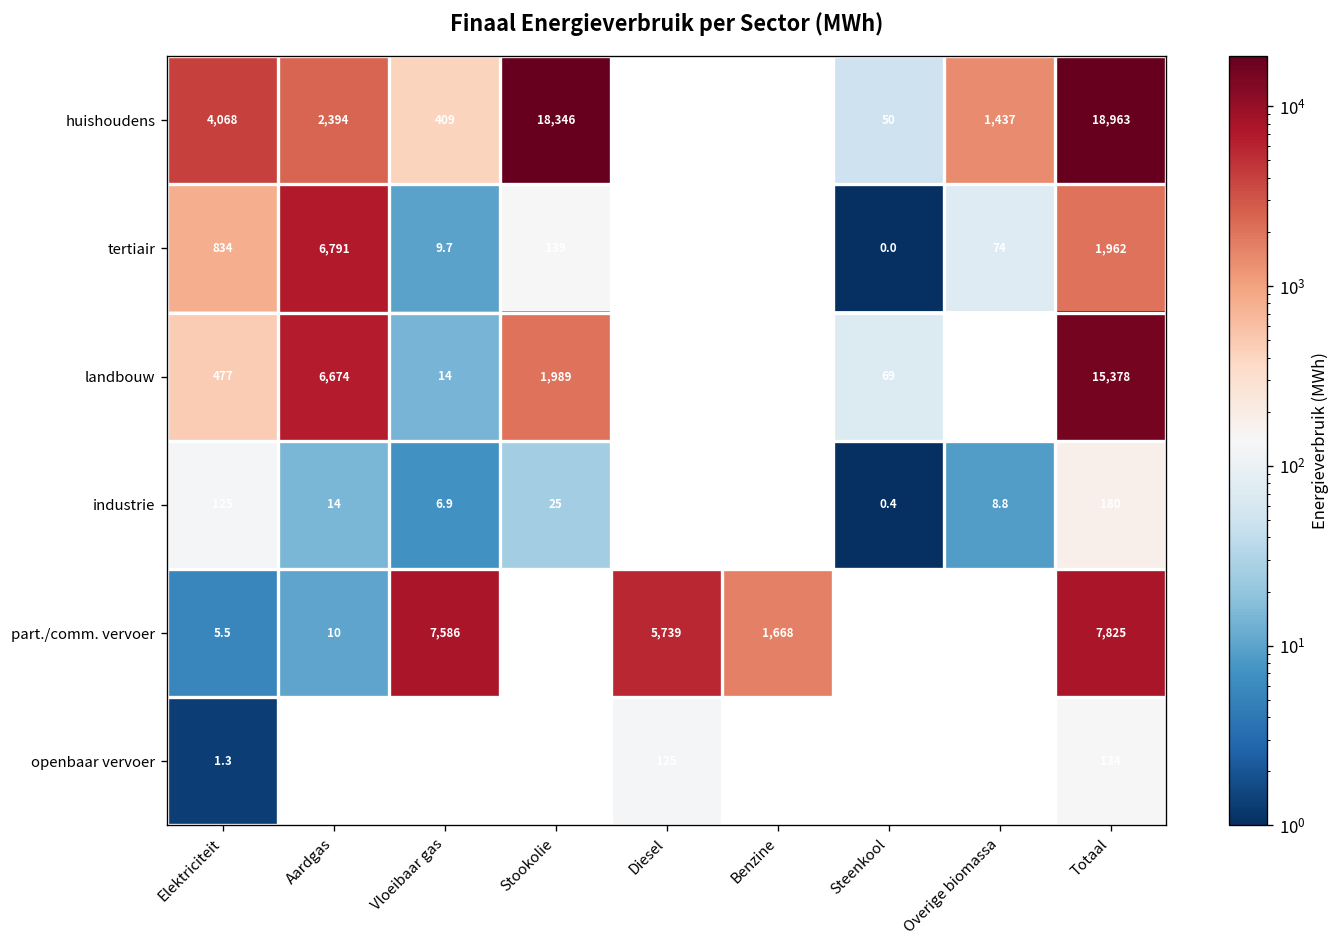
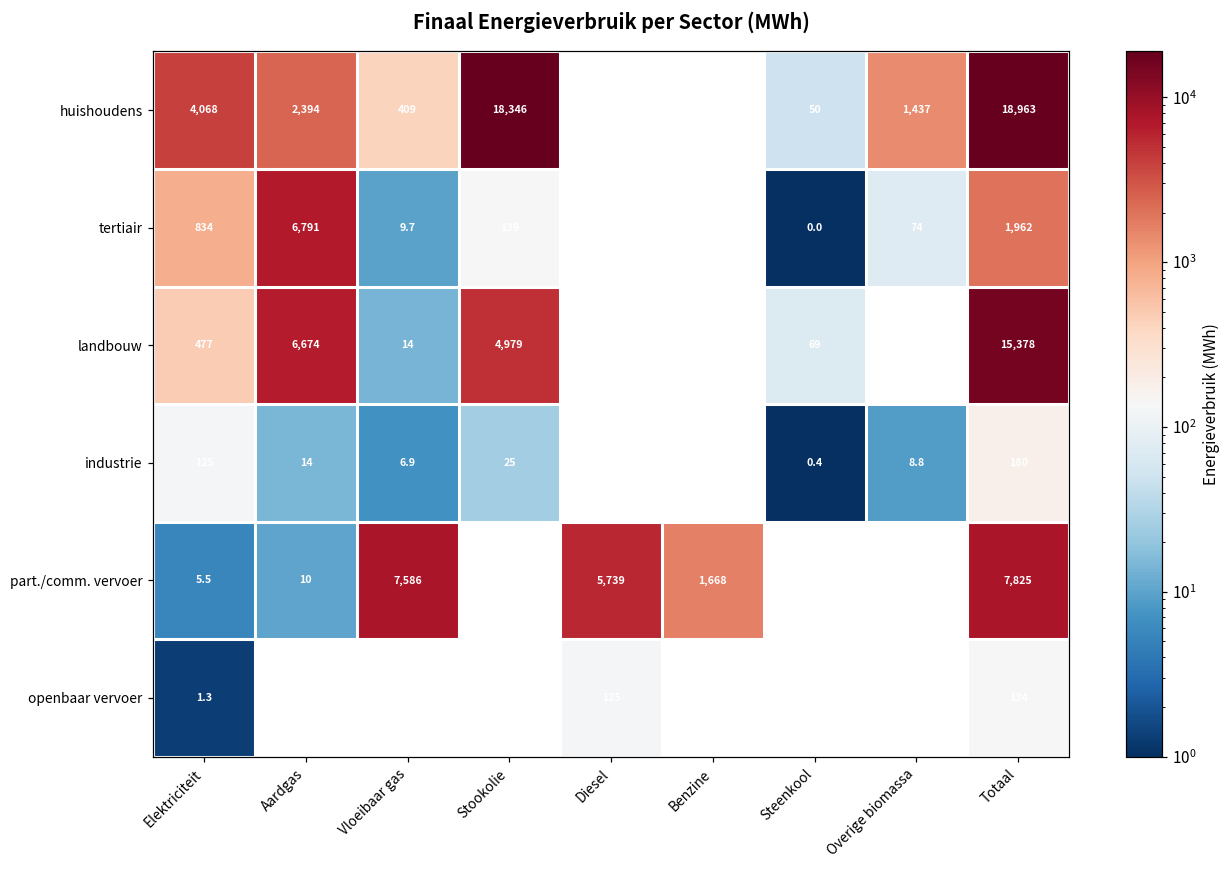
landbouw, Stookolie: 1,989 -> 4,979
